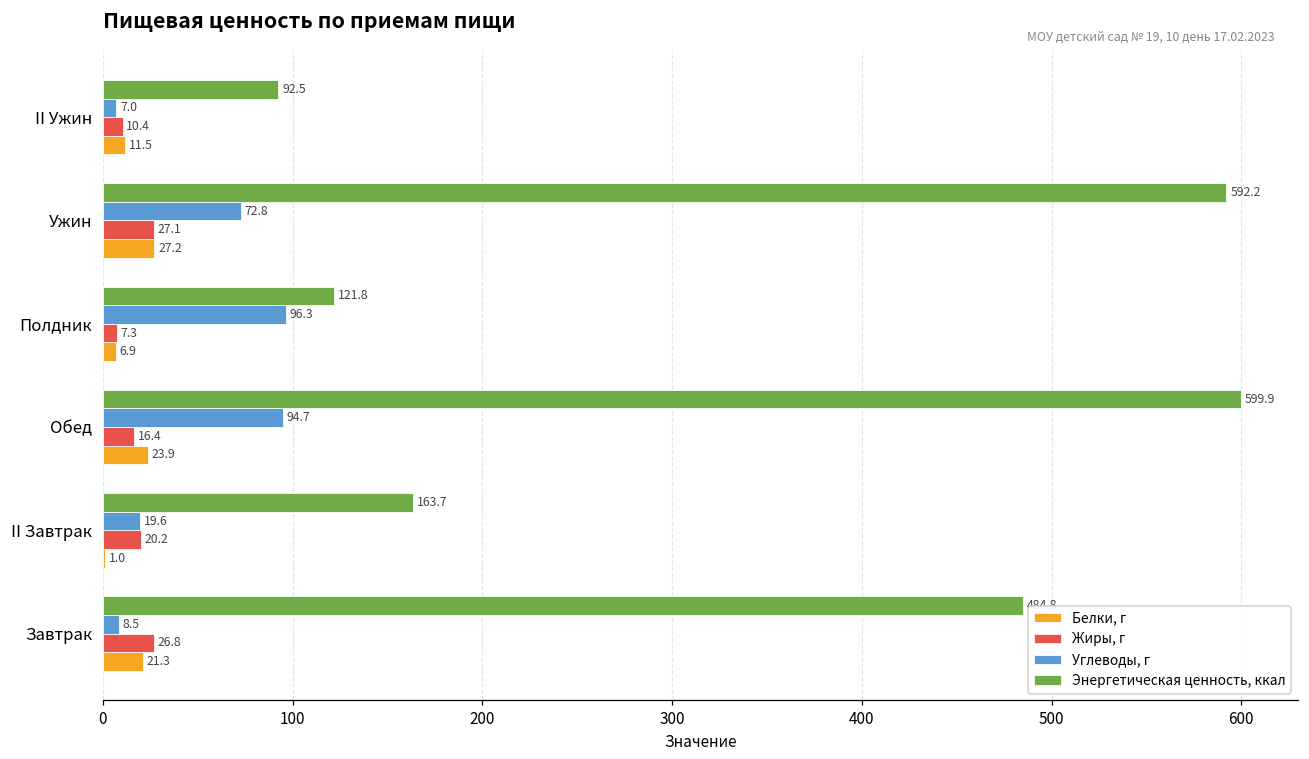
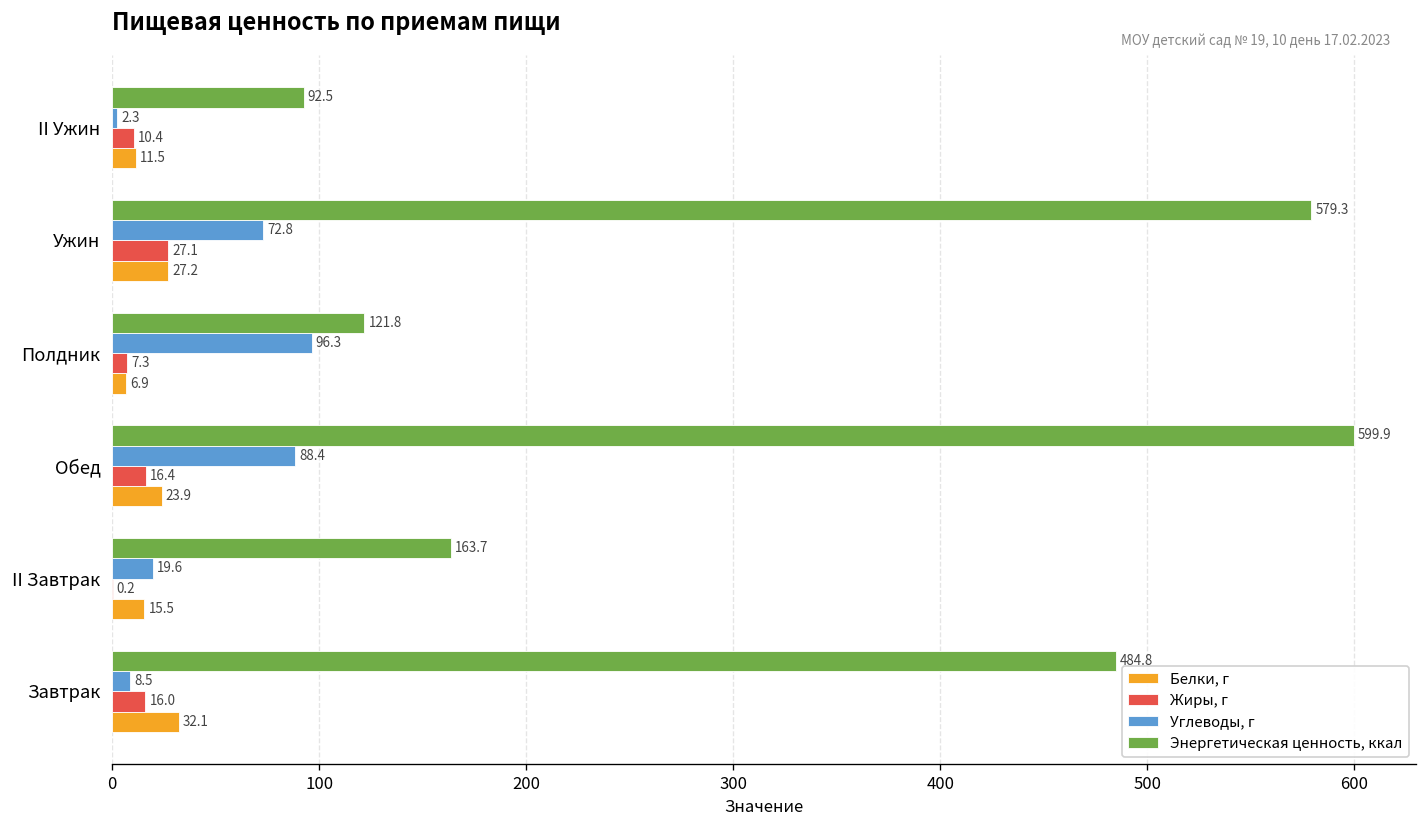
Углеводы, г, II Ужин: 7.0 -> 2.3
Энергетическая ценность, ккал, Ужин: 592.2 -> 579.3
Углеводы, г, Обед: 94.7 -> 88.4
Жиры, г, II Завтрак: 20.2 -> 0.2
Белки, г, II Завтрак: 1.0 -> 15.5
Жиры, г, Завтрак: 26.8 -> 16.0
Белки, г, Завтрак: 21.3 -> 32.1
